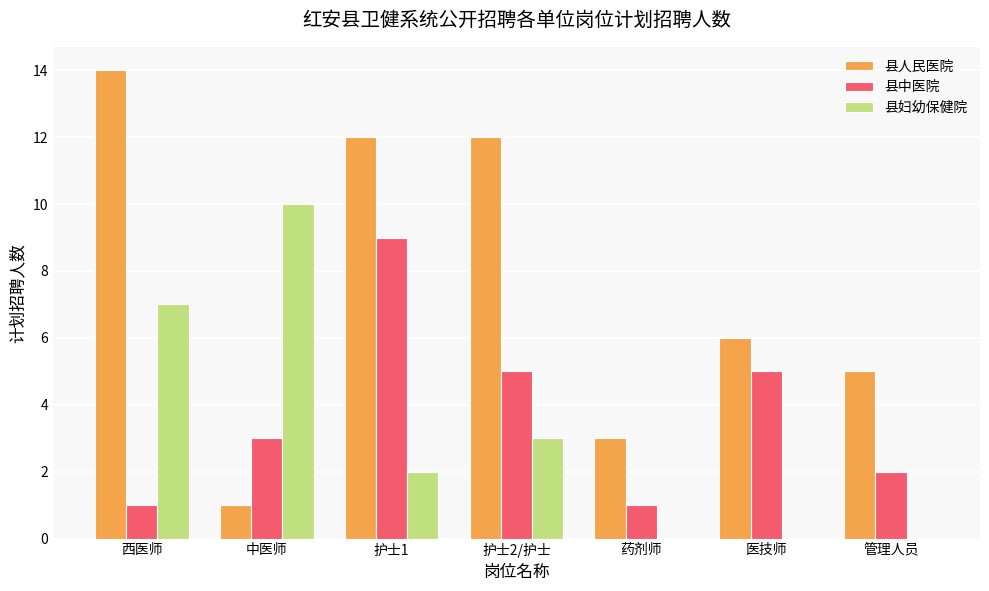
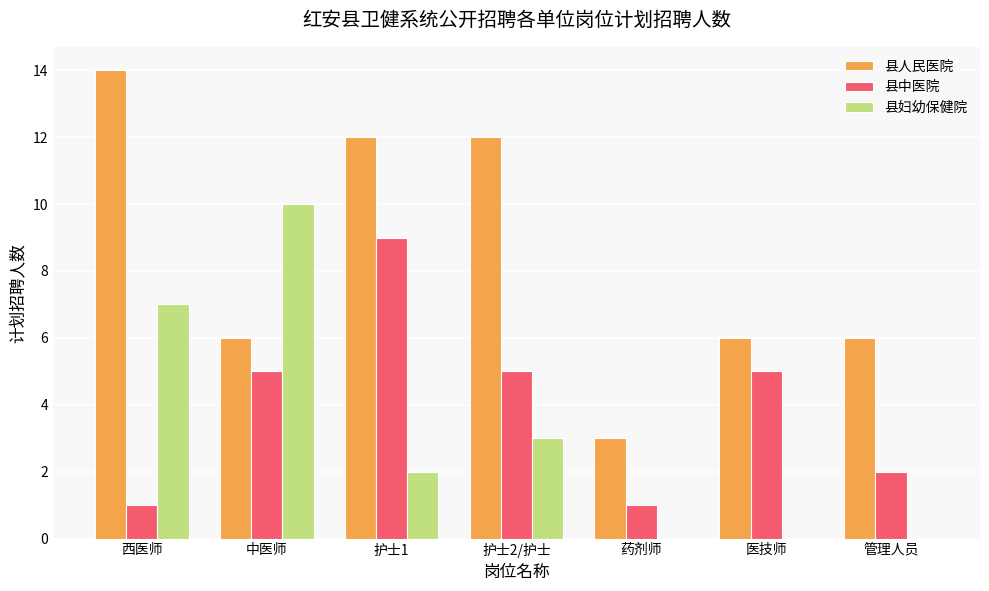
县人民医院, 中医师: 1 -> 6
县中医院, 中医师: 3 -> 5
县人民医院, 管理人员: 5 -> 6
